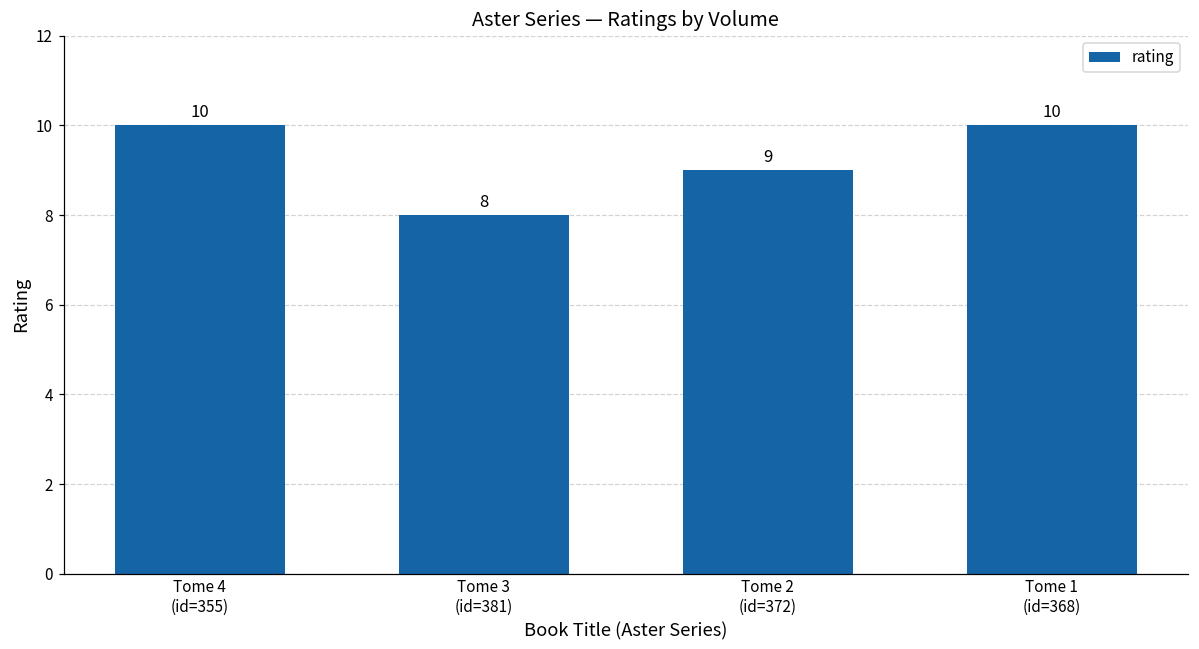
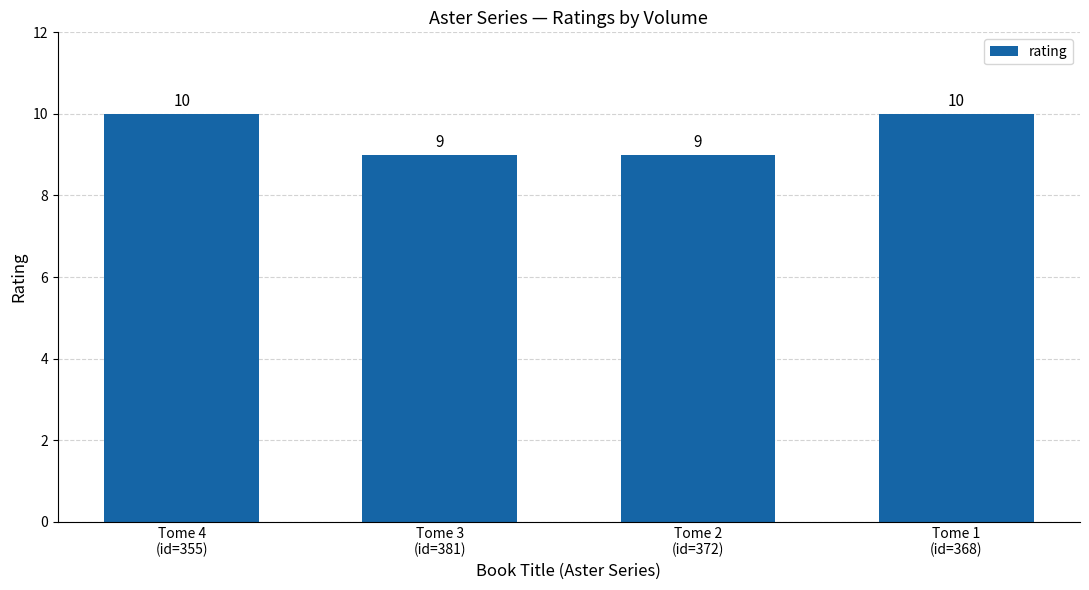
Tome 3 (id=381): 8 -> 9
